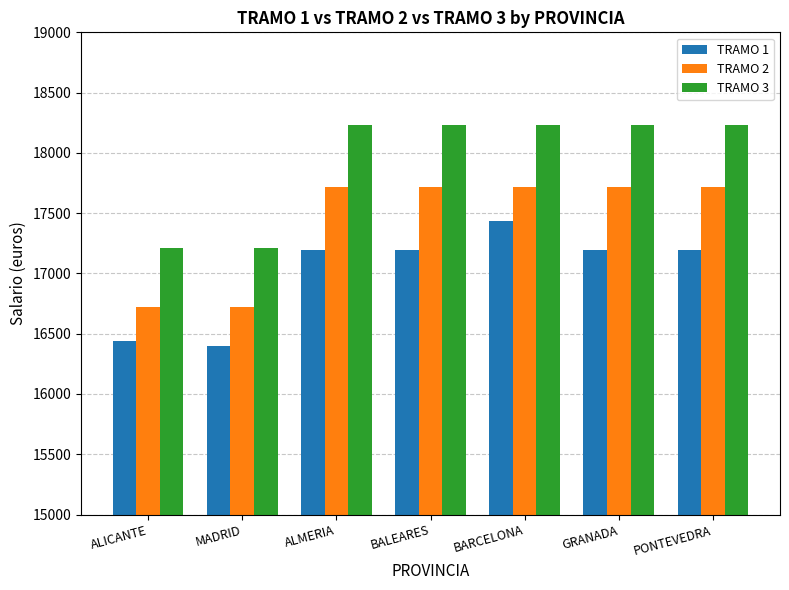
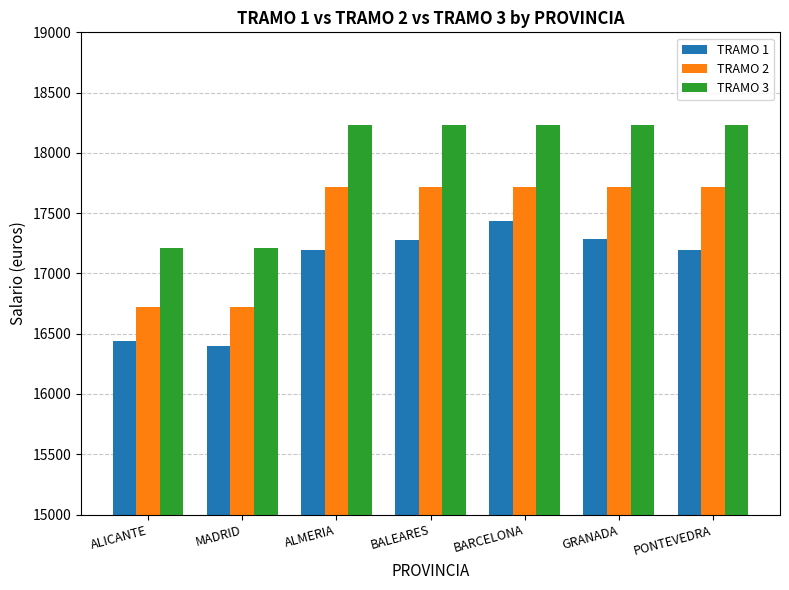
TRAMO 1, BALEARES: 17200 -> 17280
TRAMO 1, GRANADA: 17200 -> 17280
